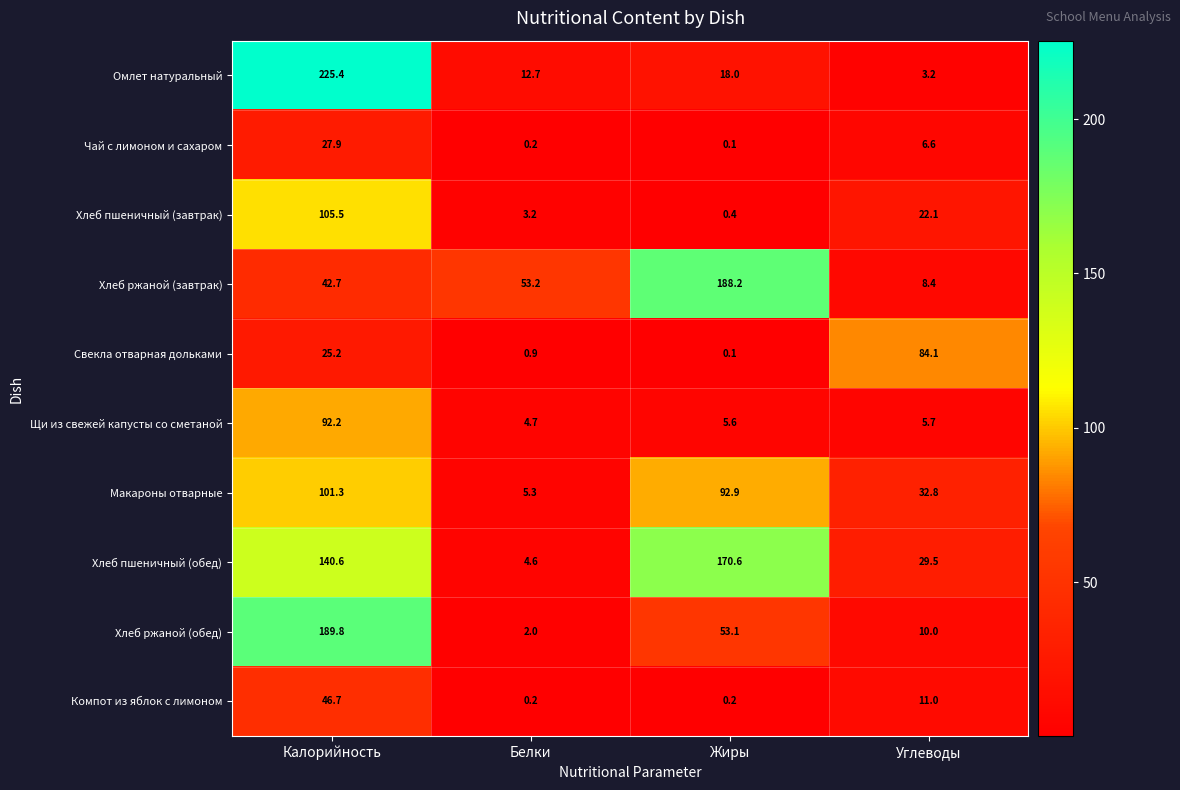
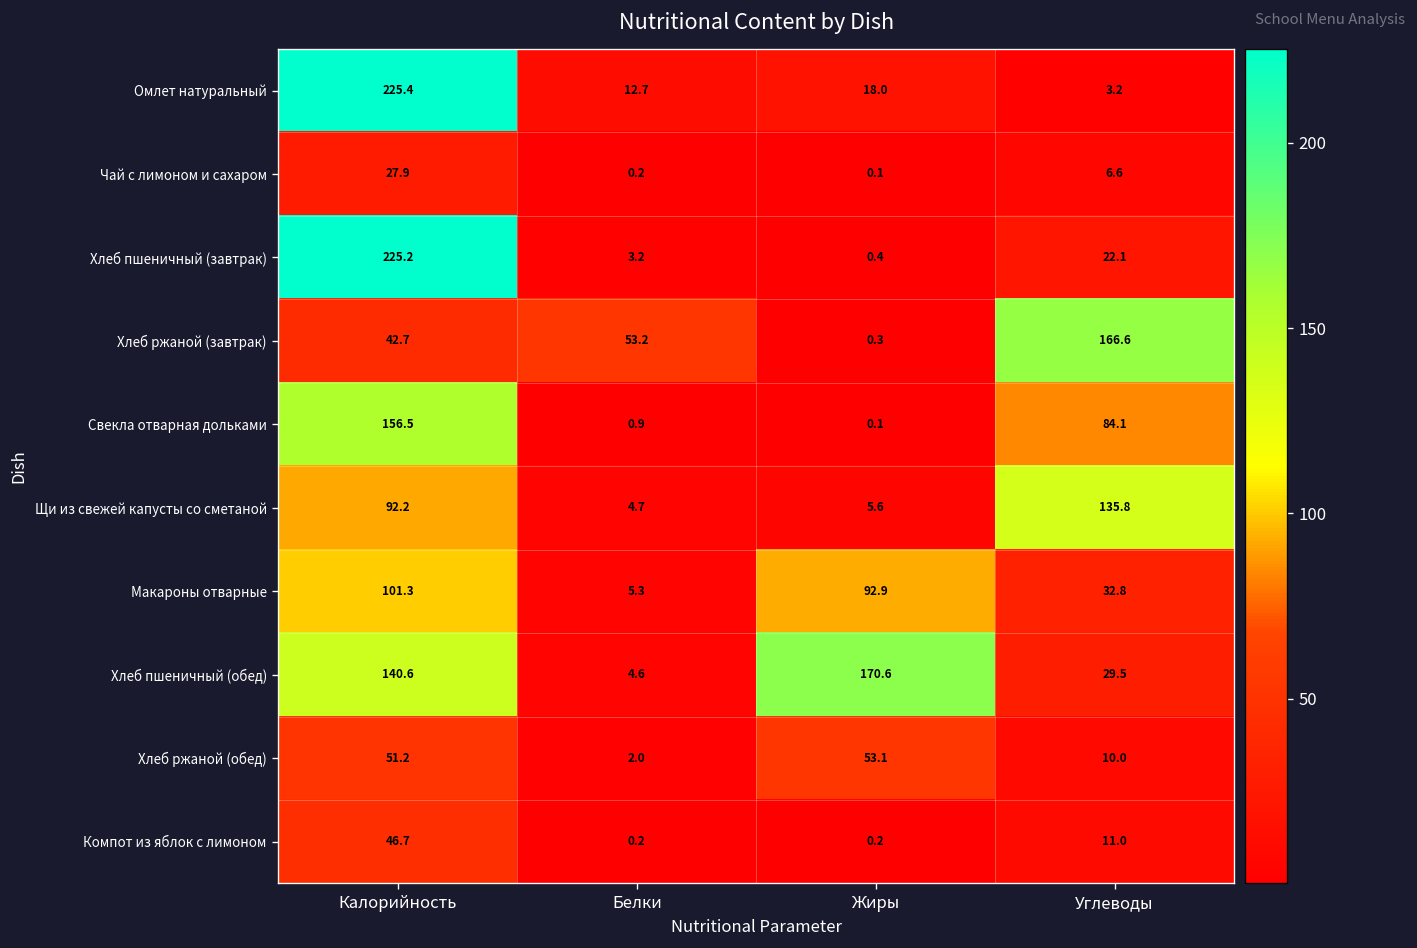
Хлеб пшеничный (завтрак), Калорийность: 105.5 -> 225.2
Хлеб ржаной (завтрак), Жиры: 188.2 -> 0.3
Хлеб ржаной (завтрак), Углеводы: 8.4 -> 166.6
Свекла отварная дольками, Калорийность: 25.2 -> 156.5
Щи из свежей капусты со сметаной, Углеводы: 5.7 -> 135.8
Хлеб ржаной (обед), Калорийность: 189.8 -> 51.2
